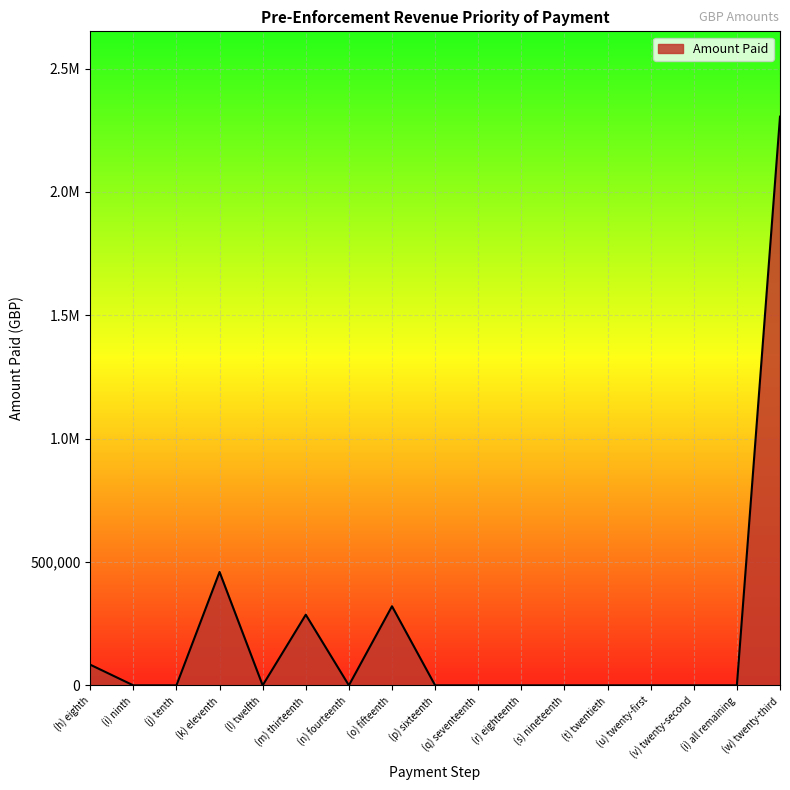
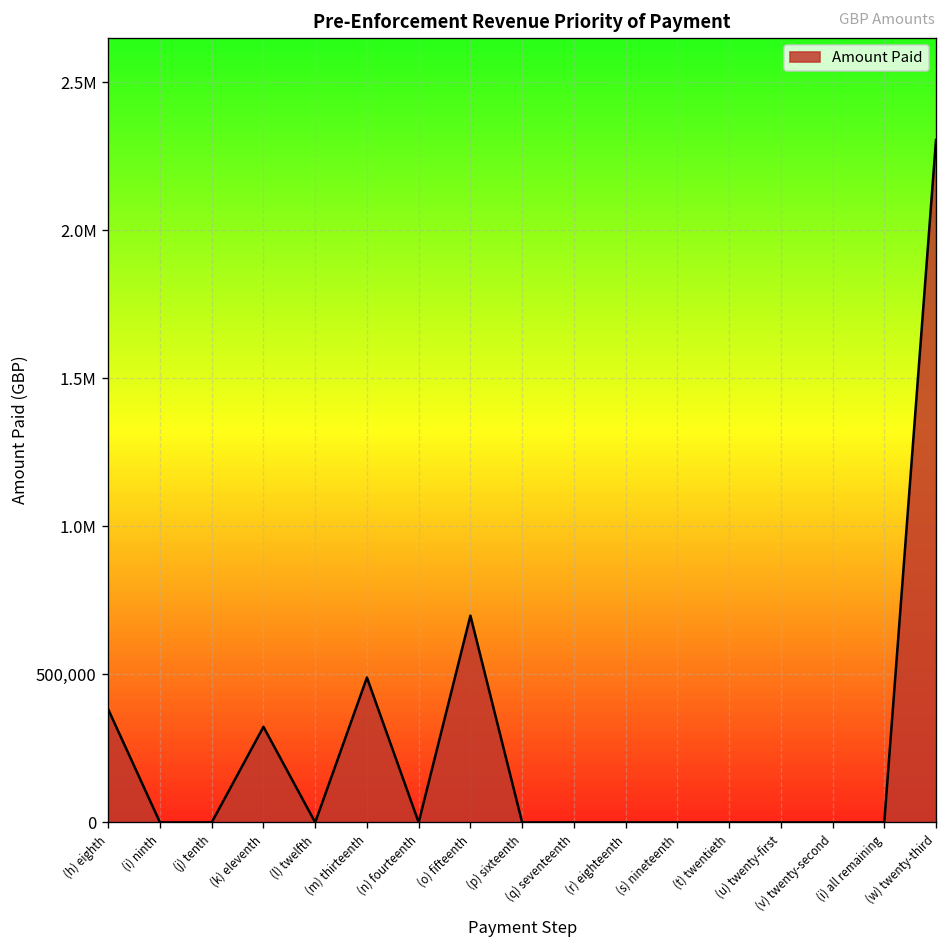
(h) eighth: 80,000 -> 380,000
(k) eleventh: 460,000 -> 320,000
(m) thirteenth: 290,000 -> 490,000
(o) fifteenth: 320,000 -> 700,000
